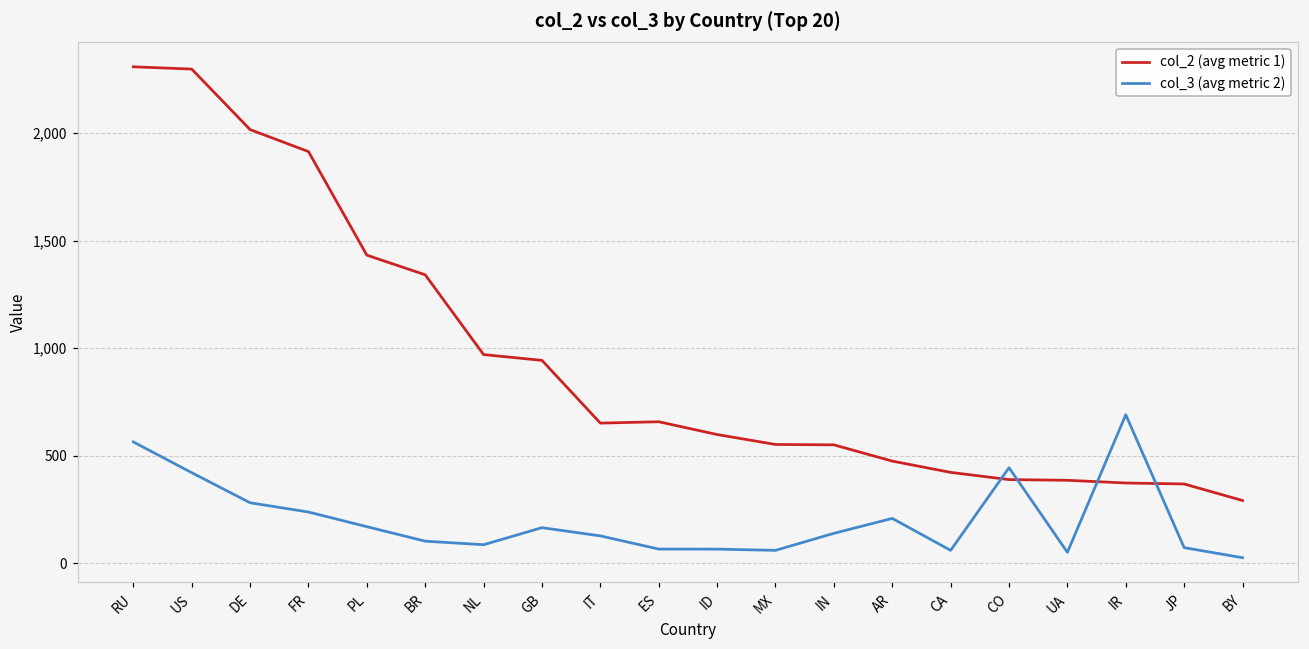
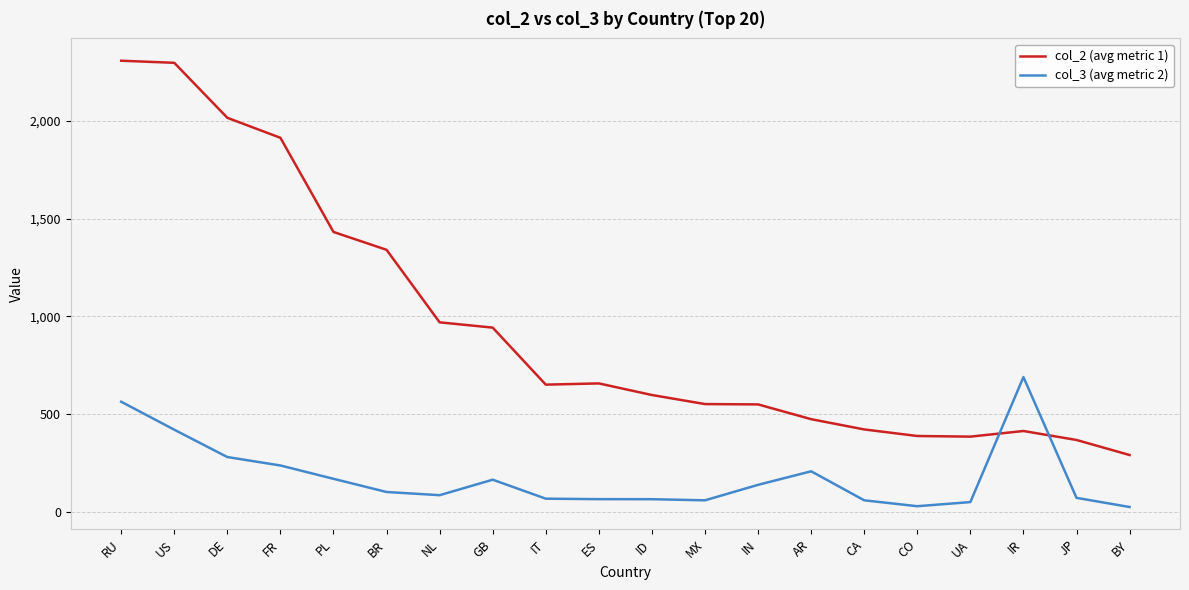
col_3 (avg metric 2), IT: 130 -> 70
col_3 (avg metric 2), CO: 440 -> 30
col_2 (avg metric 1), IR: 370 -> 410
